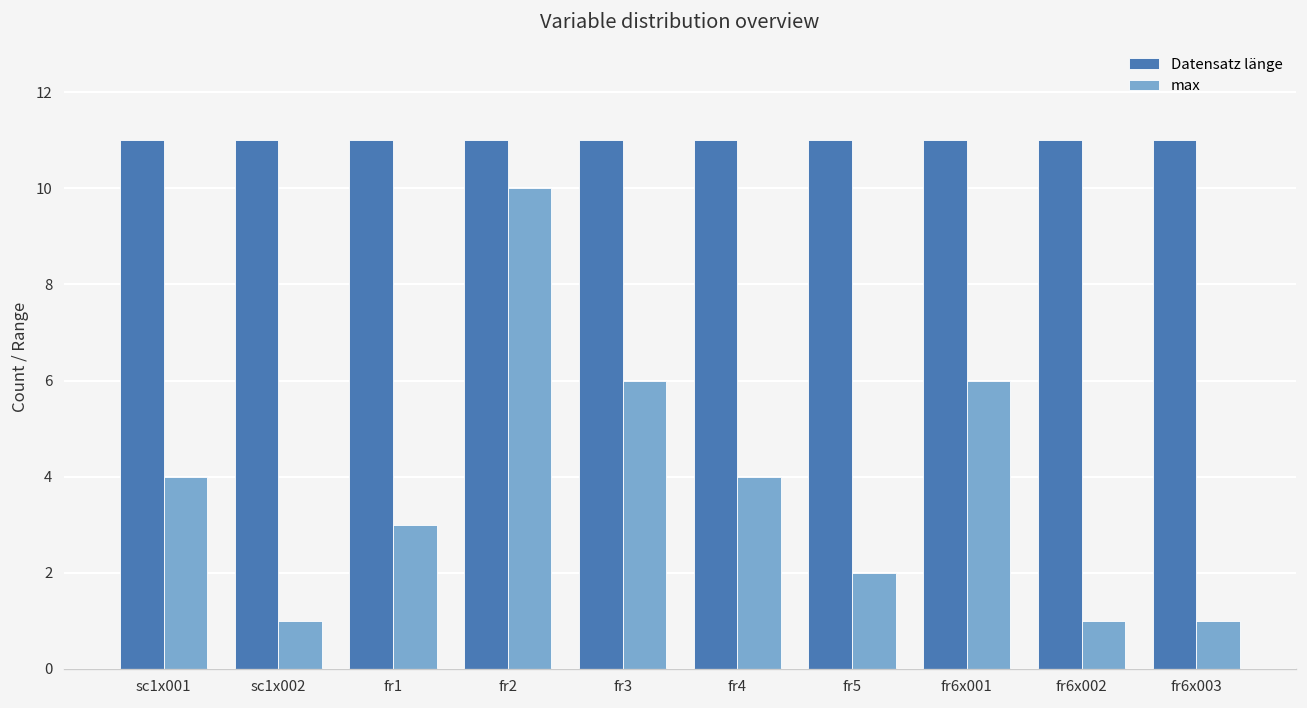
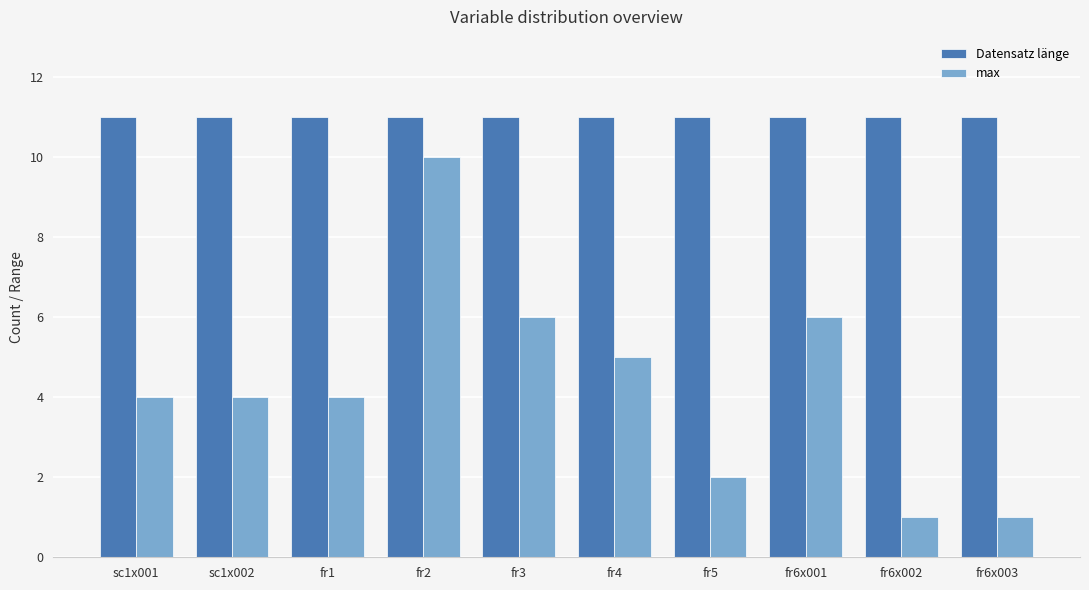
max, sc1x002: 1 -> 4
max, fr1: 3 -> 4
max, fr4: 4 -> 5
